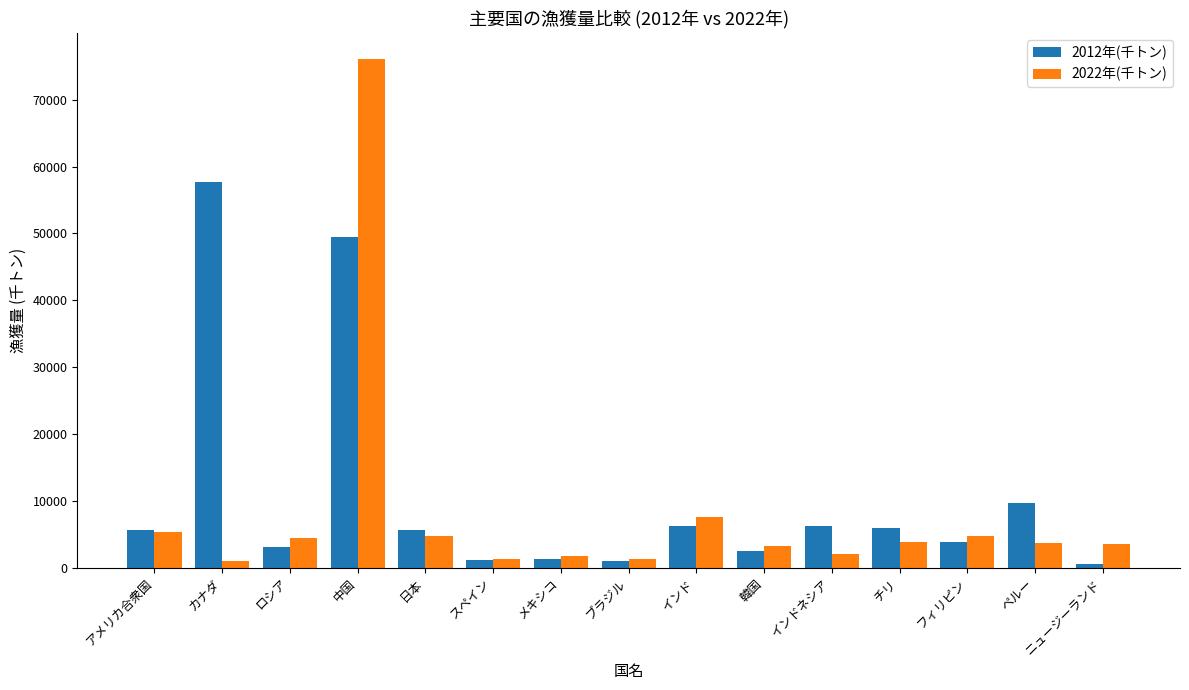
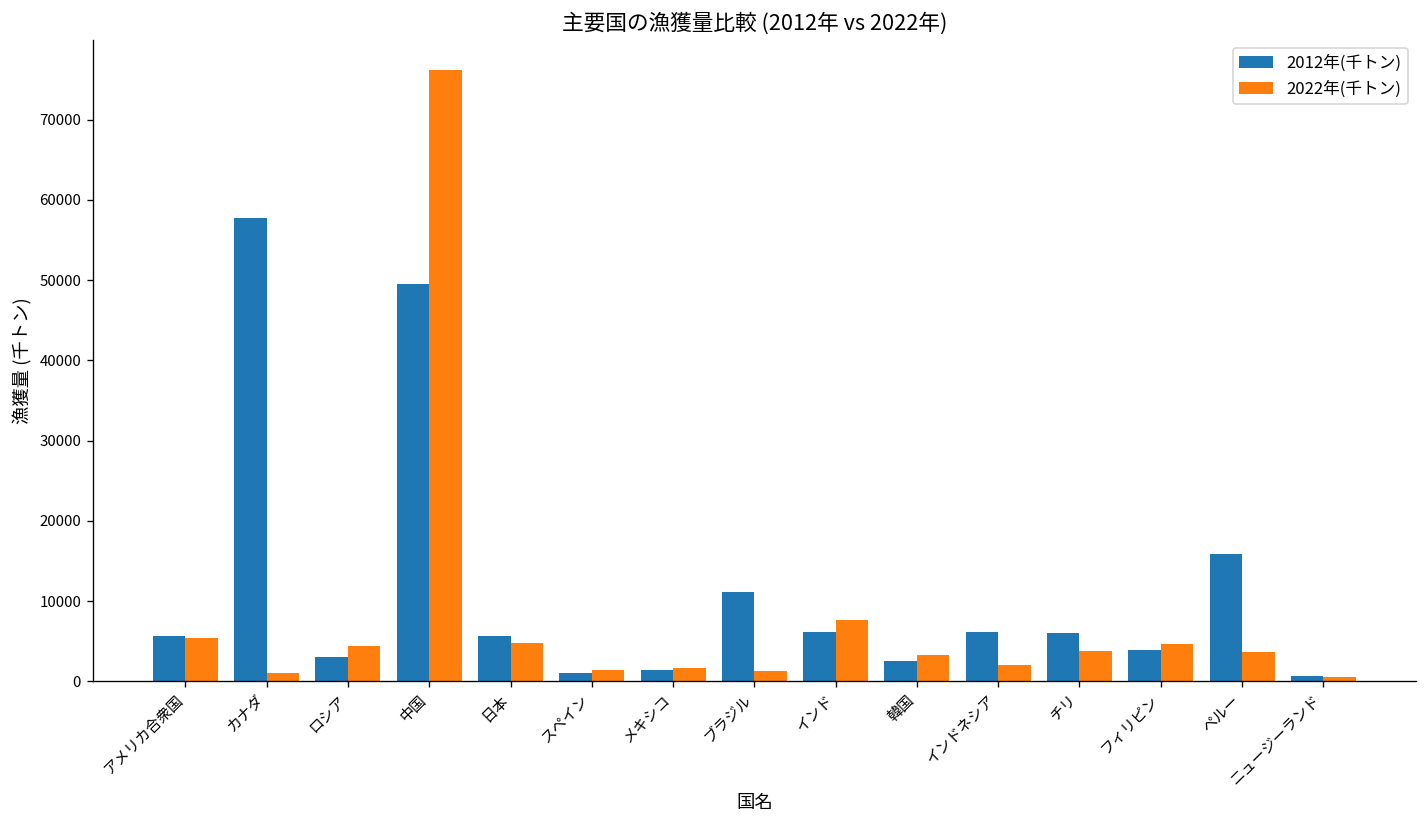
2012年(千トン), ブラジル: 1000 -> 11000
2012年(千トン), ペルー: 10000 -> 16000
2022年(千トン), ニュージーランド: 4000 -> 1000
